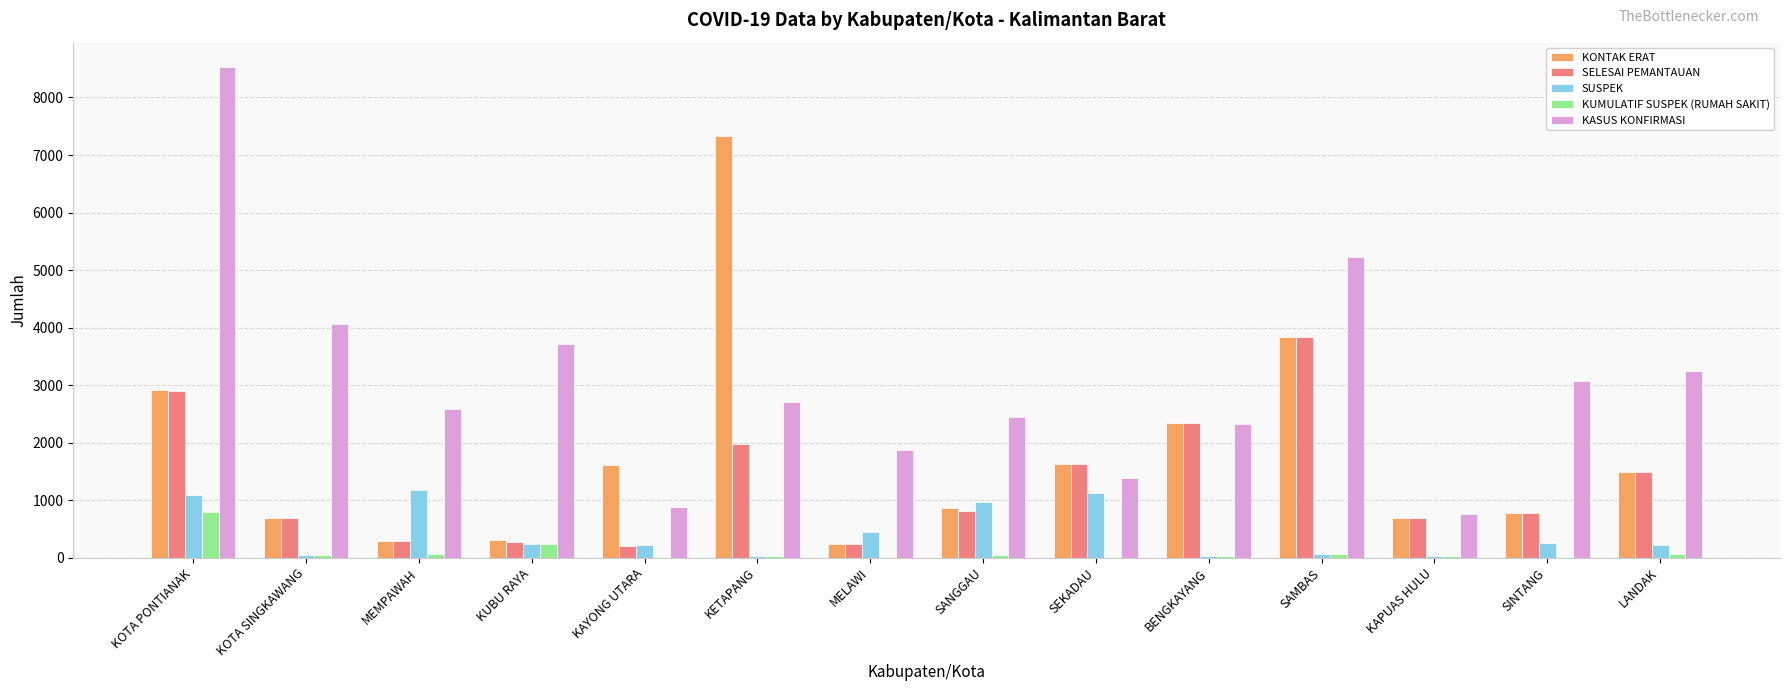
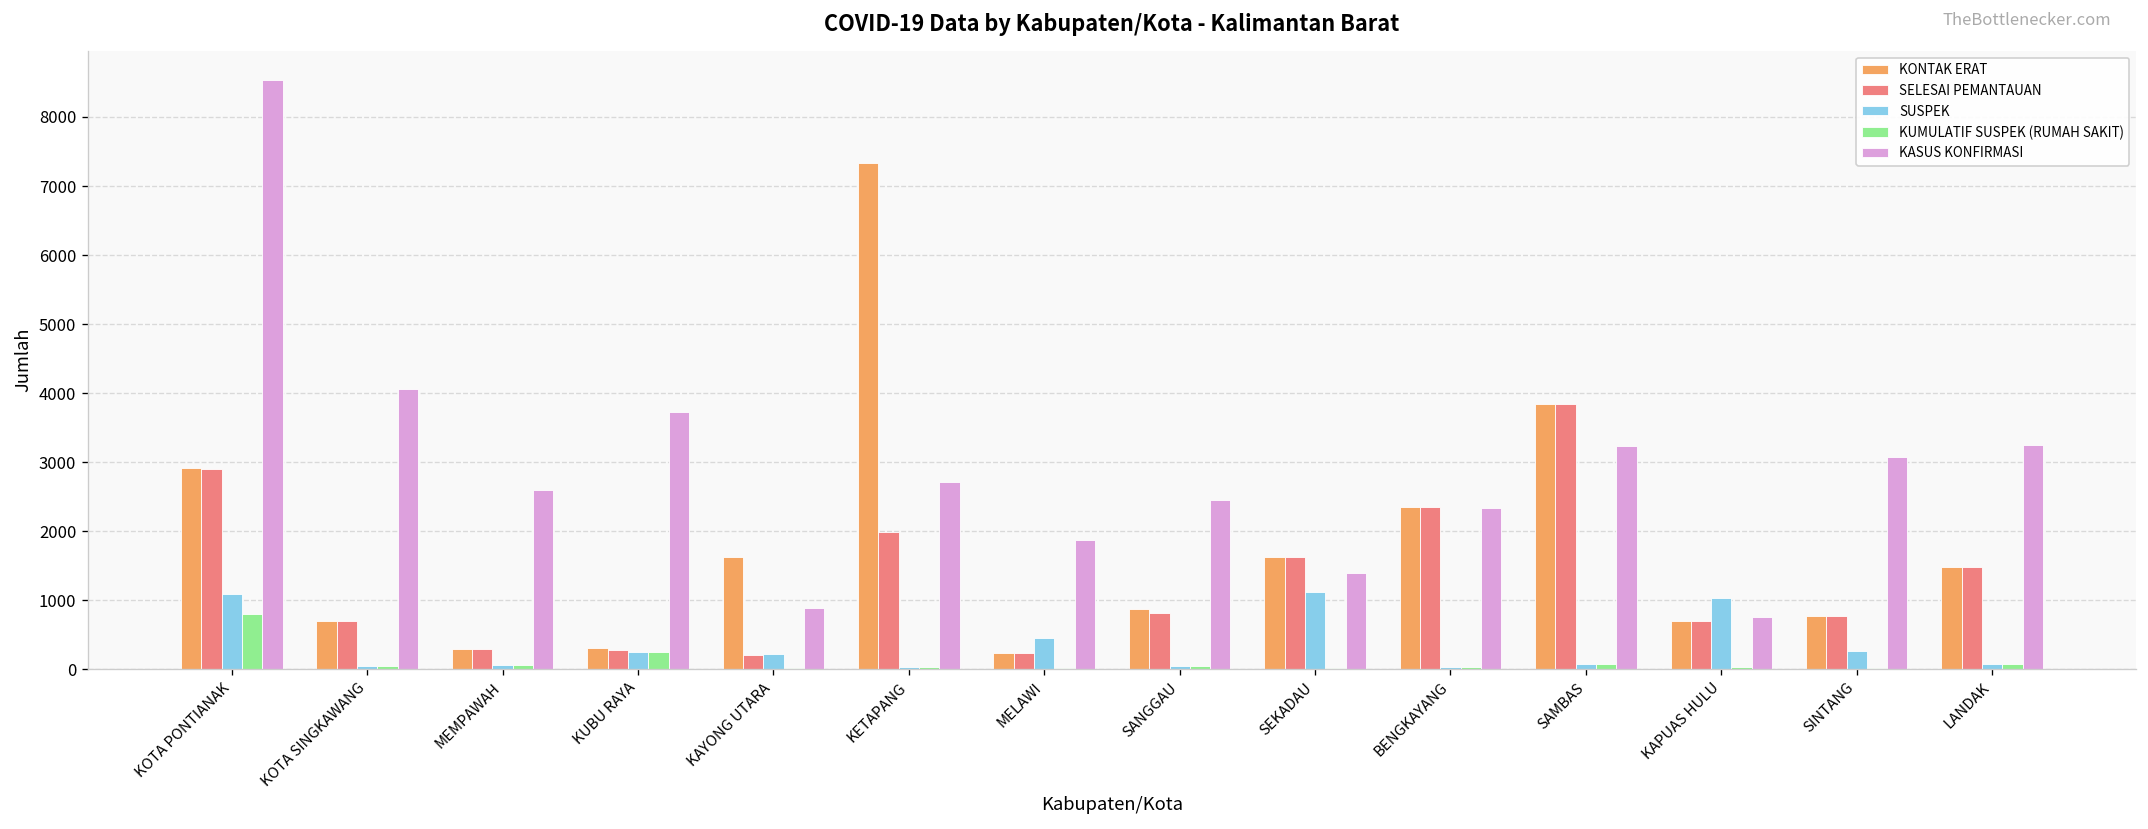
SUSPEK, MEMPAWAH: 1200 -> 100
SUSPEK, SANGGAU: 1000 -> 0
KASUS KONFIRMASI, SAMBAS: 5200 -> 3200
SUSPEK, KAPUAS HULU: 0 -> 1000
SUSPEK, LANDAK: 200 -> 100
